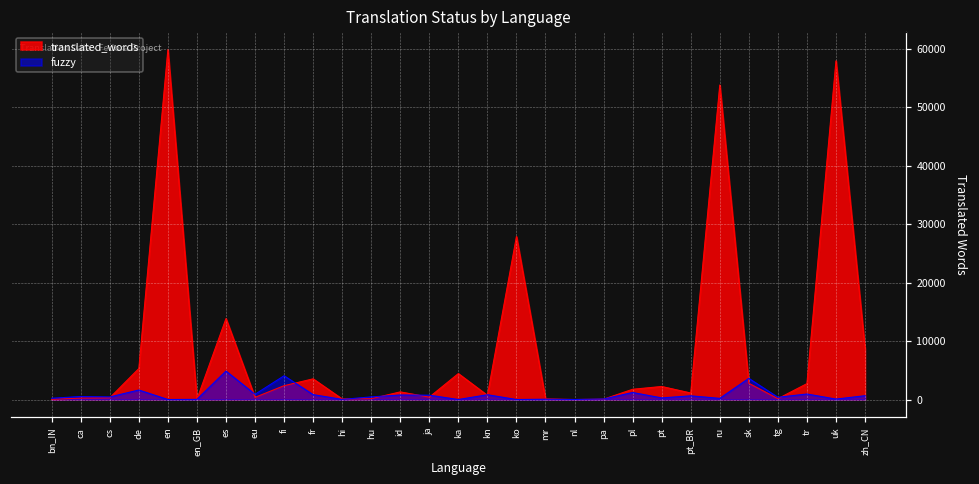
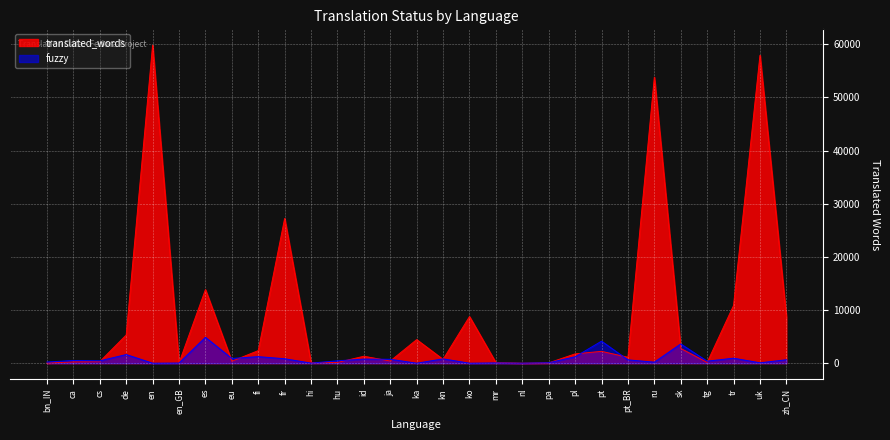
fuzzy, fi: 4000 -> 1000
translated_words, fr: 4000 -> 27000
translated_words, ko: 28000 -> 9000
fuzzy, pt: 0 -> 4000
translated_words, tr: 3000 -> 11000
